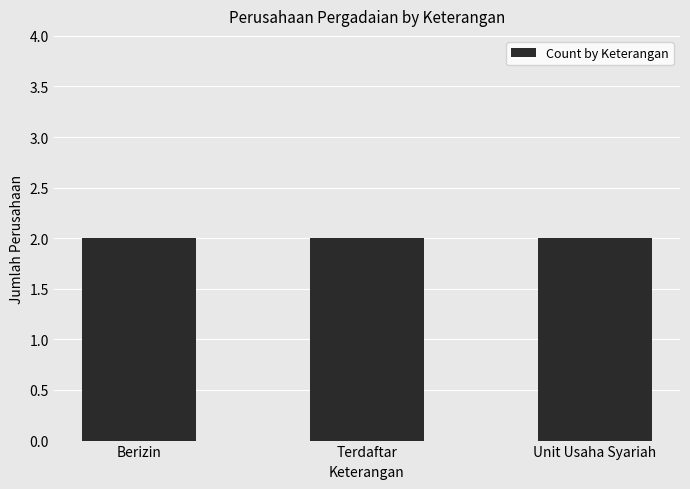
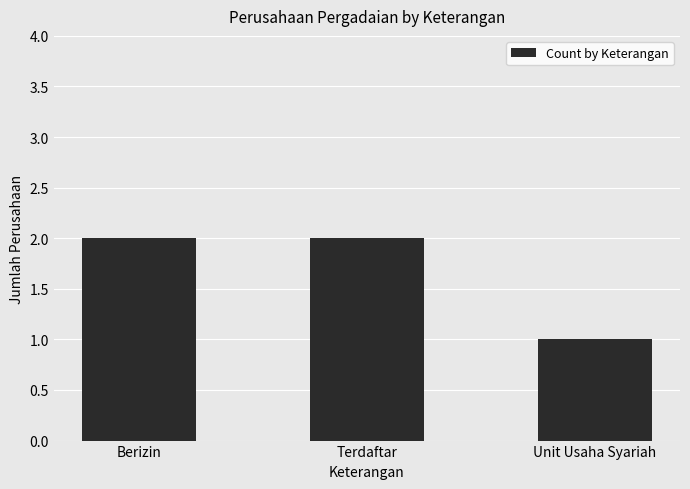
Unit Usaha Syariah: 2 -> 1
